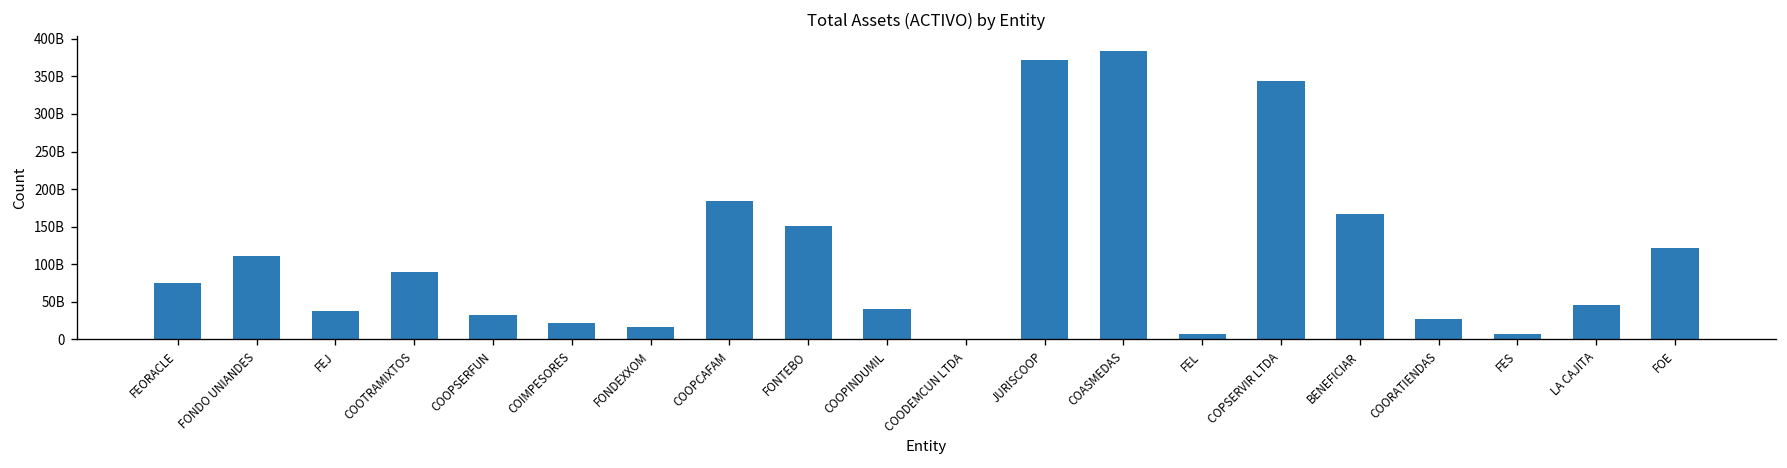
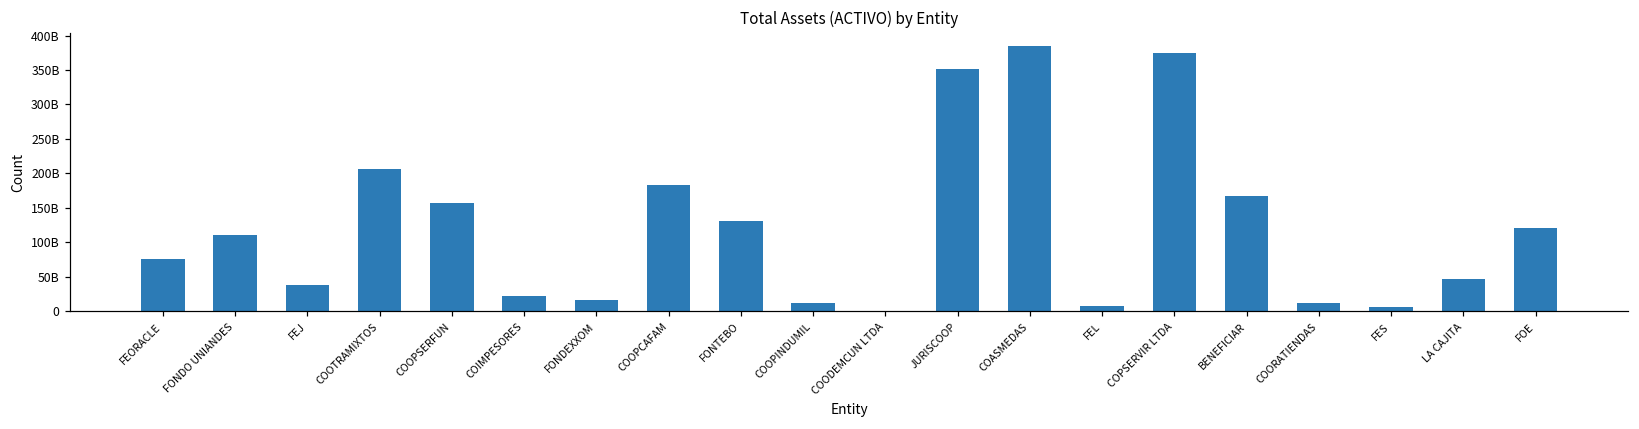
COOTRAMIXTOS: 90000000000 -> 210000000000
COOPSERFUN: 30000000000 -> 160000000000
FONTEBO: 150000000000 -> 130000000000
COOPINDUMIL: 40000000000 -> 10000000000
JURISCOOP: 370000000000 -> 350000000000
COPSERVIR LTDA: 340000000000 -> 380000000000
COORATIENDAS: 30000000000 -> 10000000000
